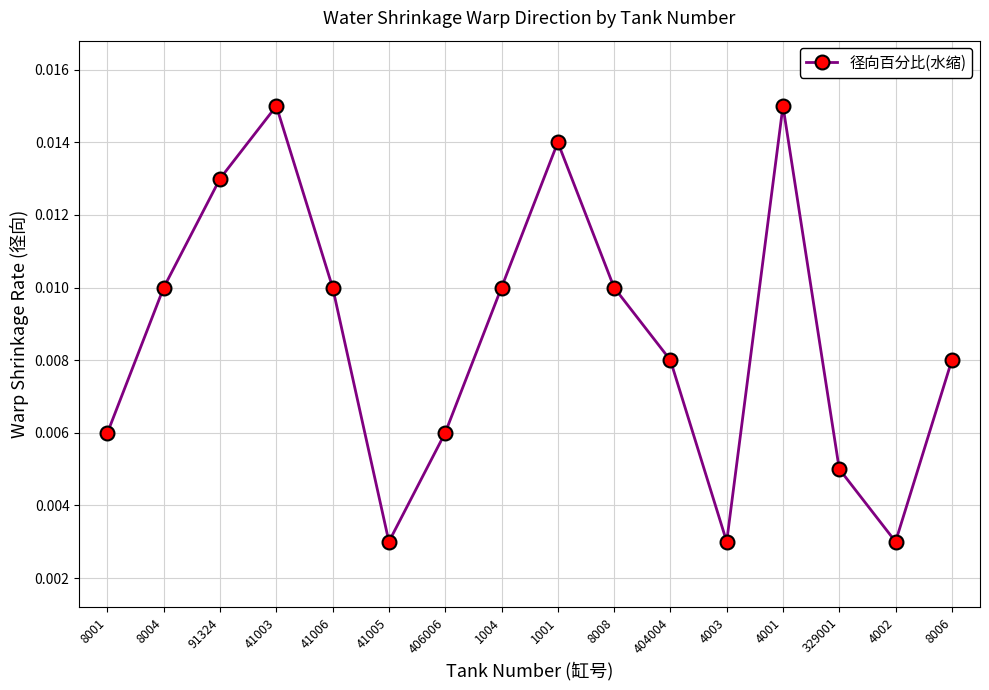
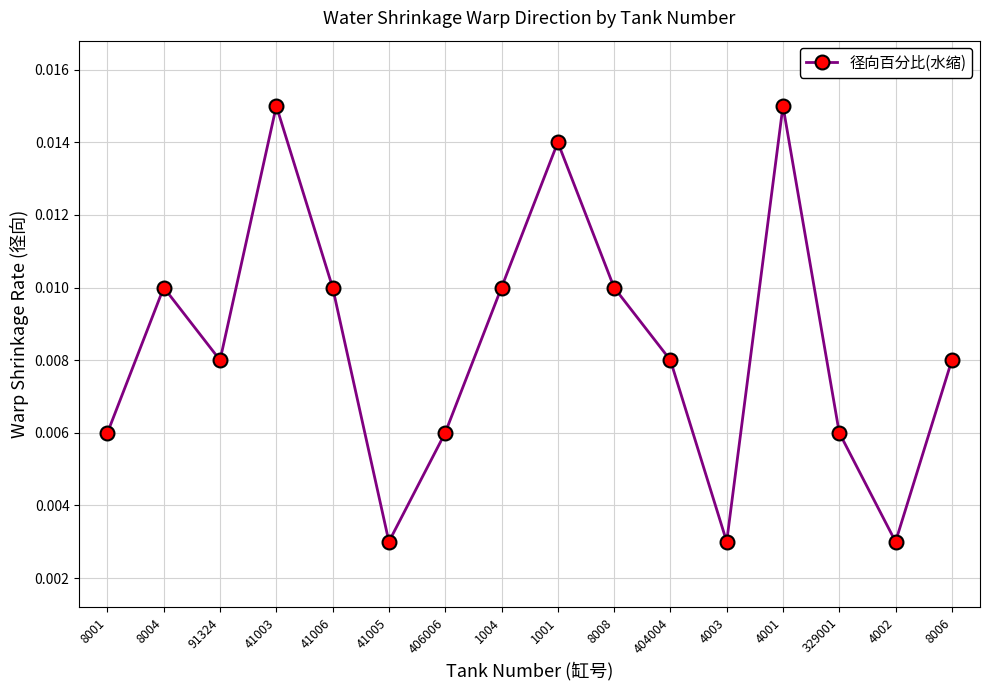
91324: 0.013 -> 0.008
329001: 0.005 -> 0.006
